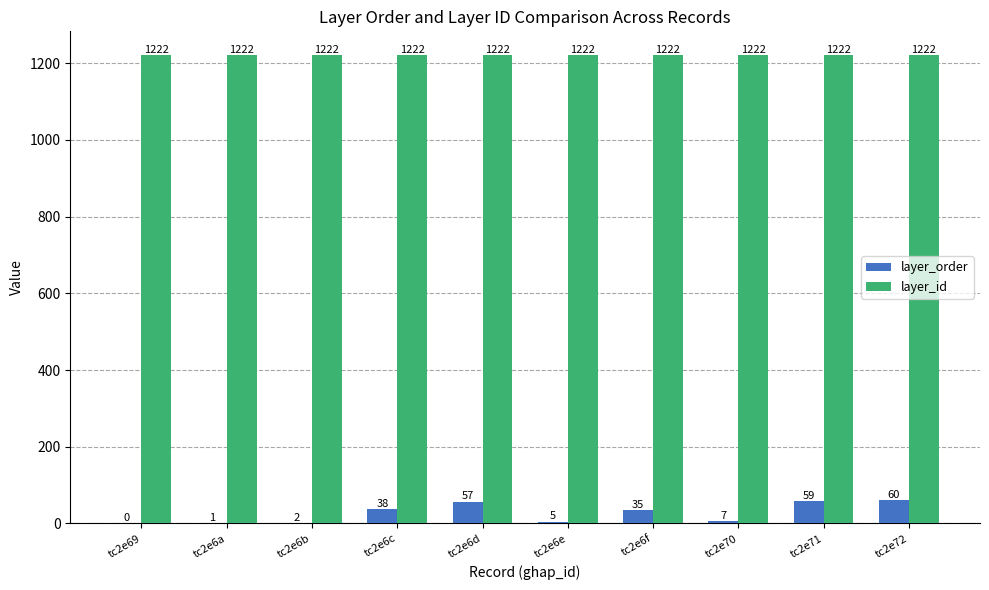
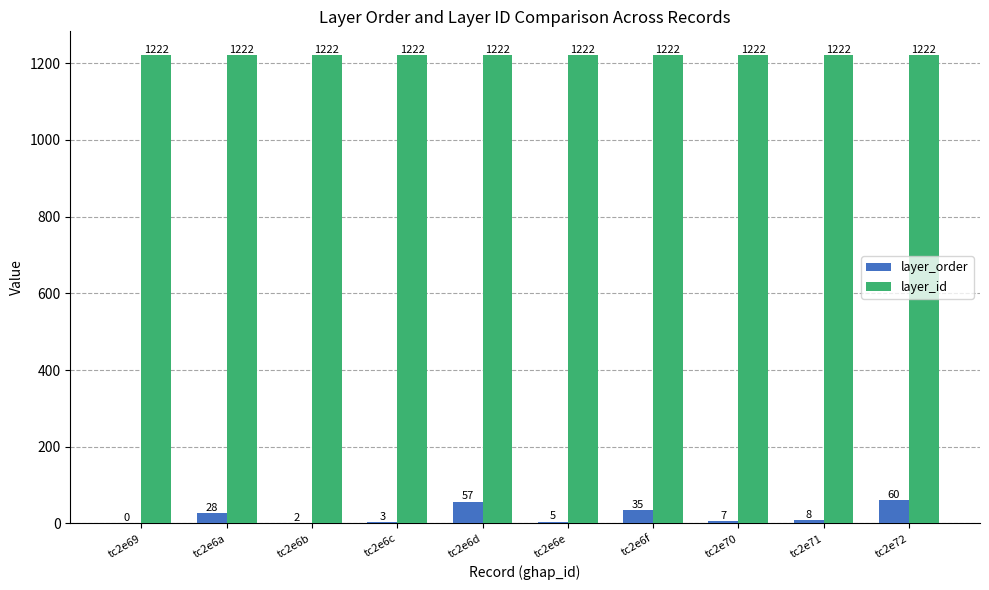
layer_order, tc2e6a: 1 -> 28
layer_order, tc2e6c: 38 -> 3
layer_order, tc2e71: 59 -> 8
